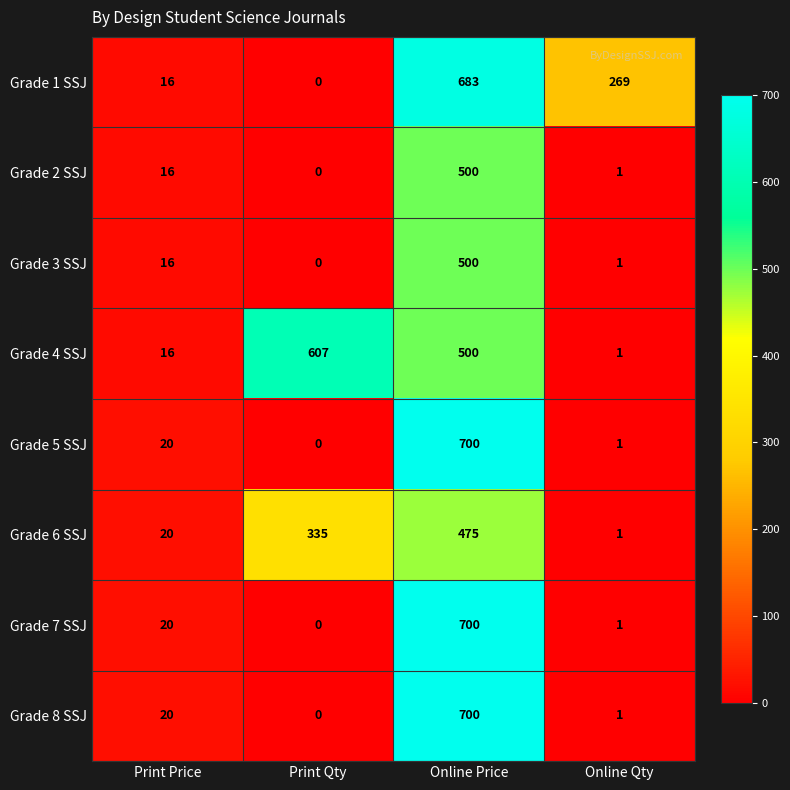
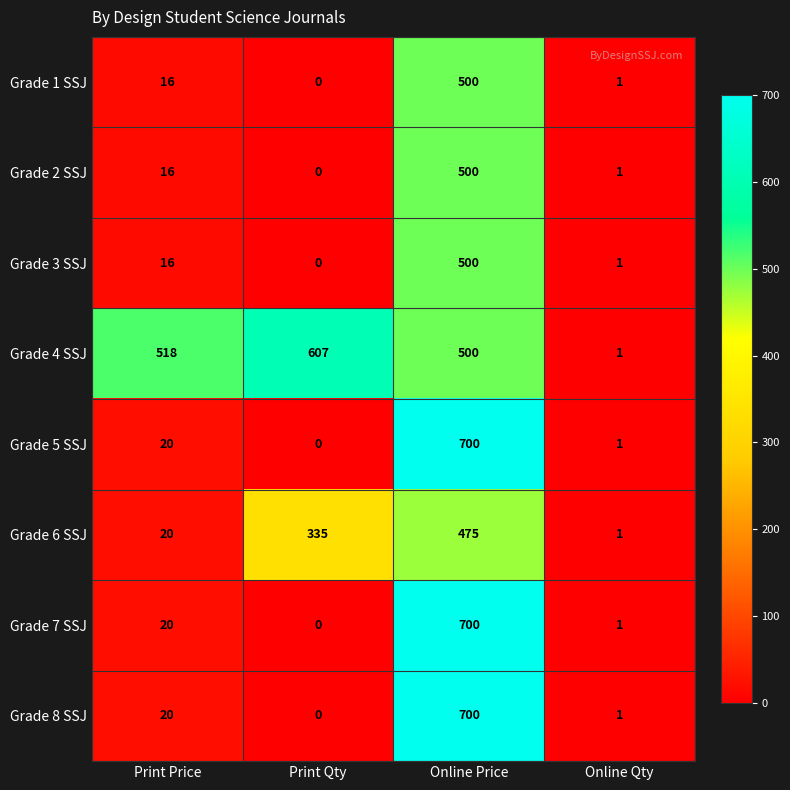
Grade 1 SSJ, Online Price: 683 -> 500
Grade 1 SSJ, Online Qty: 269 -> 1
Grade 4 SSJ, Print Price: 16 -> 518
